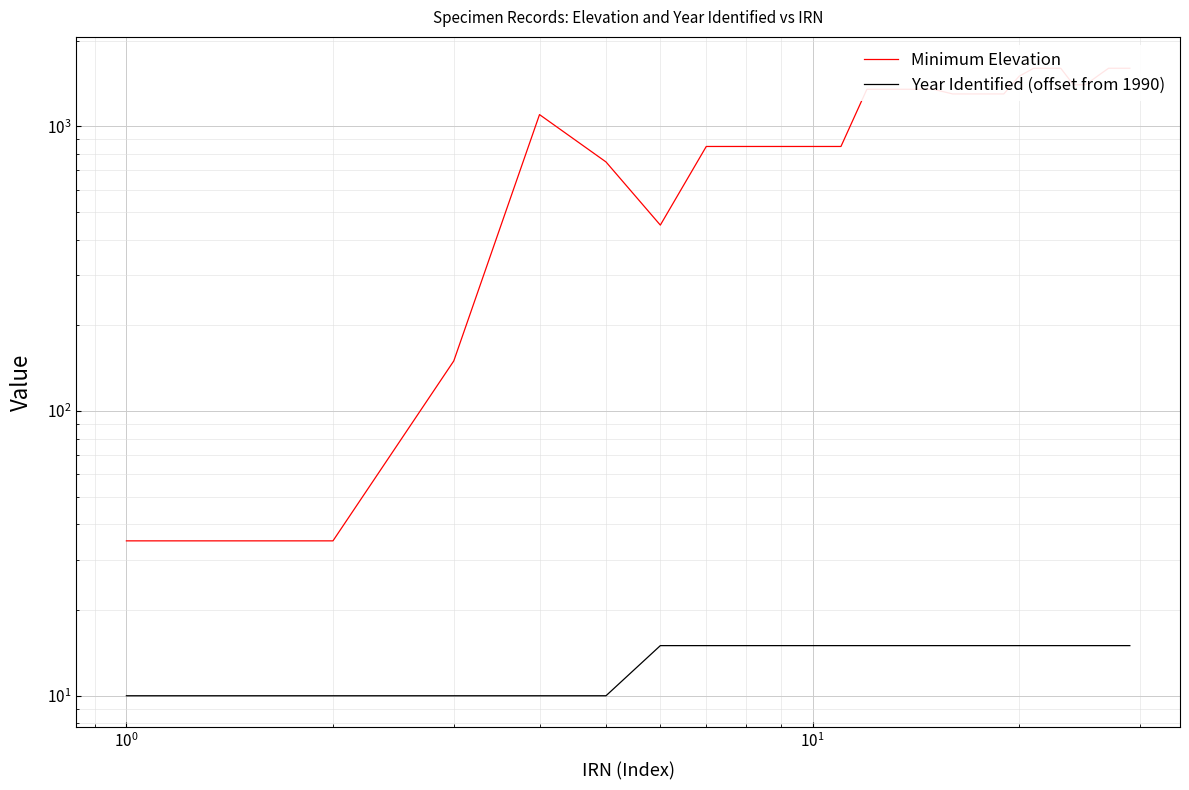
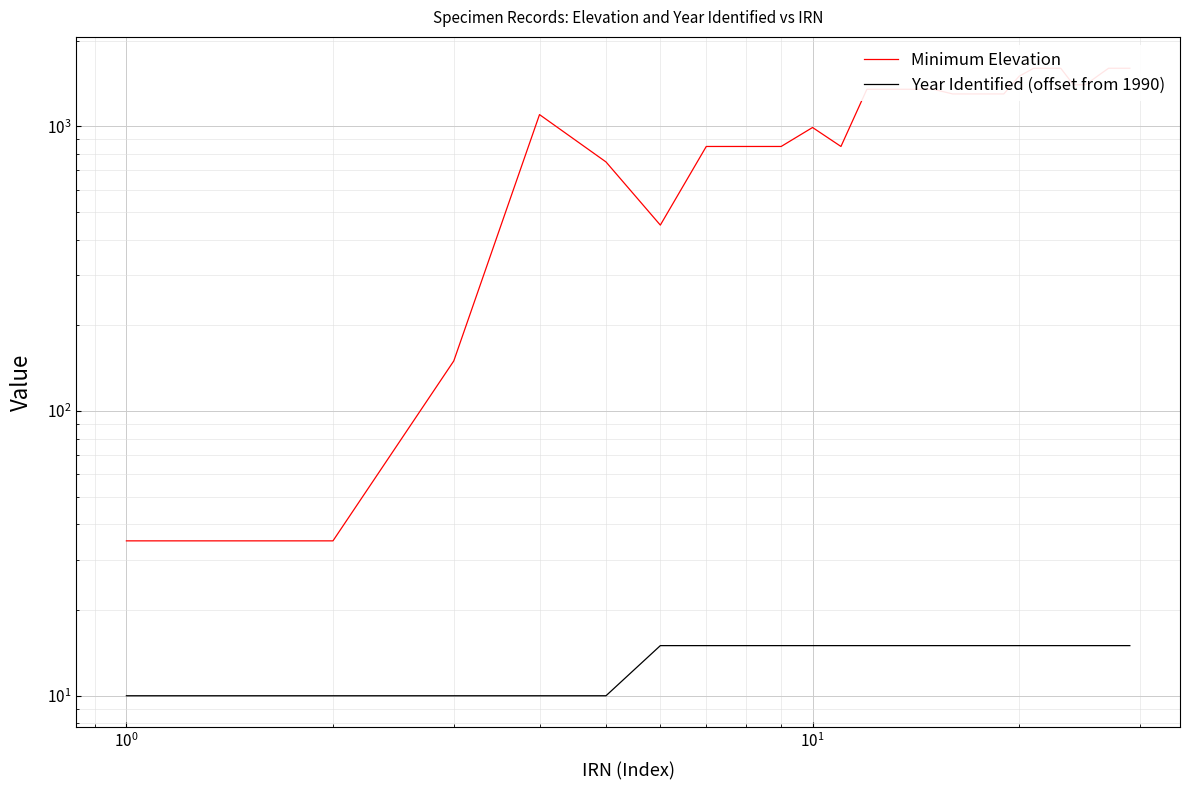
Minimum Elevation, 10^1: 850 -> 990
